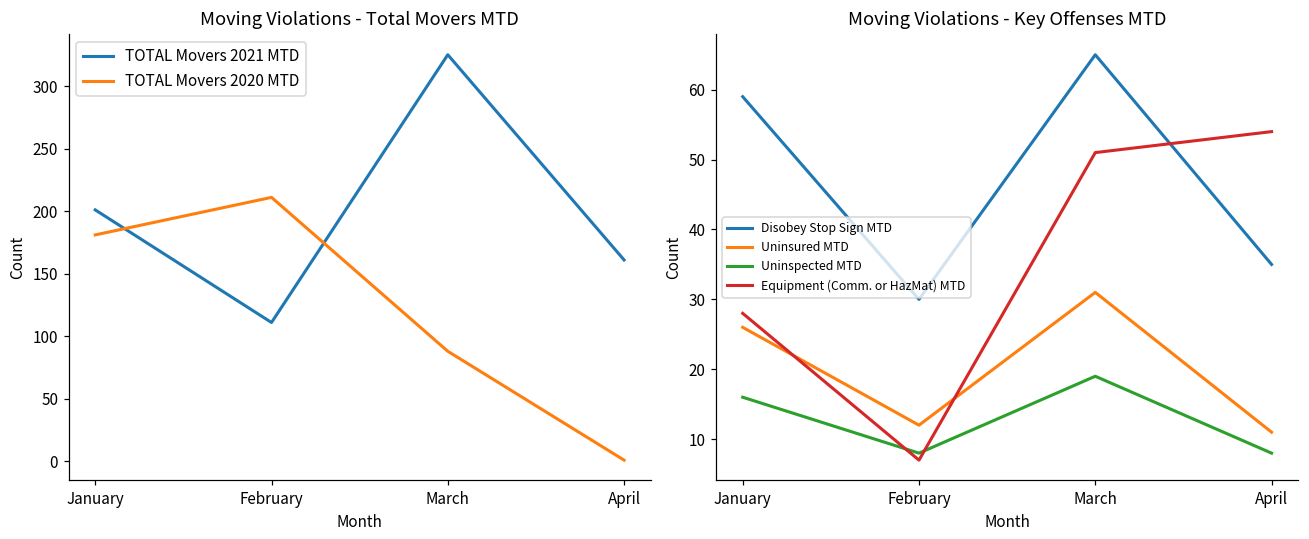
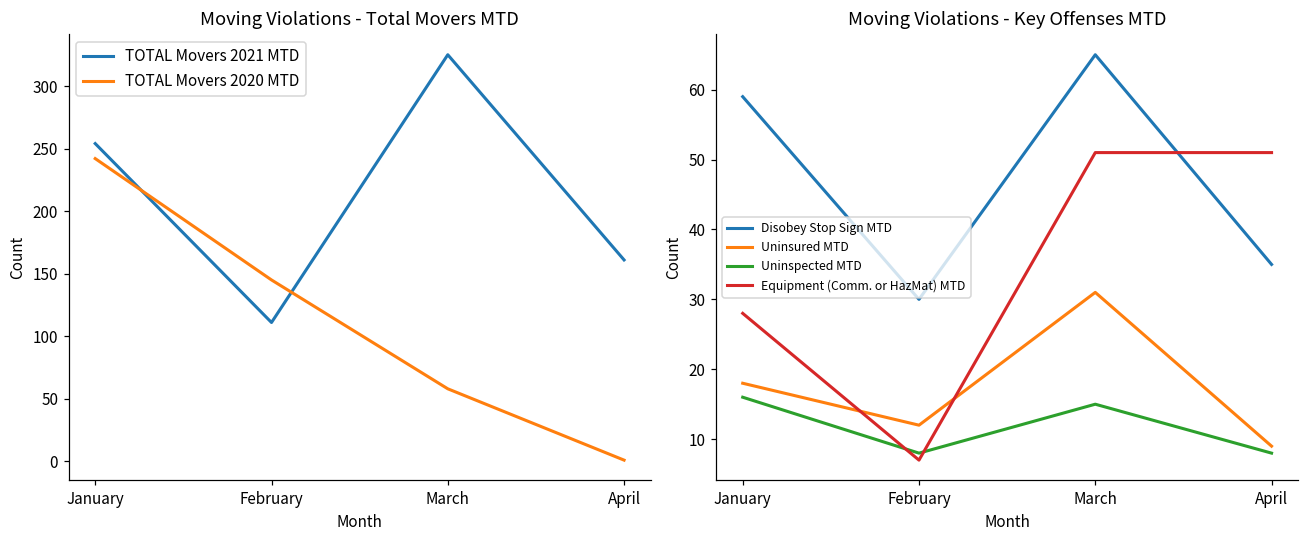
Moving Violations - Total Movers MTD, TOTAL Movers 2021 MTD, January: 201 -> 254
Moving Violations - Total Movers MTD, TOTAL Movers 2020 MTD, January: 181 -> 242
Moving Violations - Total Movers MTD, TOTAL Movers 2020 MTD, February: 211 -> 145
Moving Violations - Total Movers MTD, TOTAL Movers 2020 MTD, March: 88 -> 58
Moving Violations - Key Offenses MTD, Uninsured MTD, January: 26 -> 18
Moving Violations - Key Offenses MTD, Uninspected MTD, March: 19 -> 15
Moving Violations - Key Offenses MTD, Uninsured MTD, April: 11 -> 9
Moving Violations - Key Offenses MTD, Equipment (Comm. or HazMat) MTD, April: 54 -> 51
